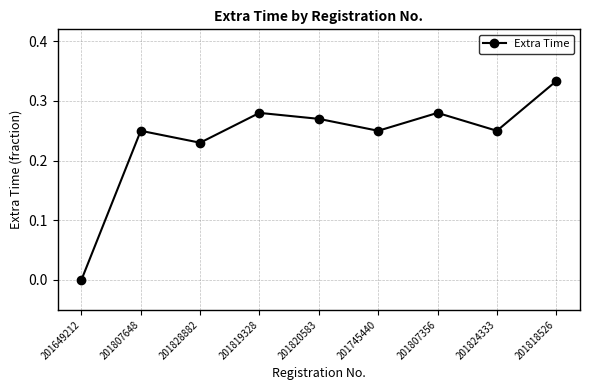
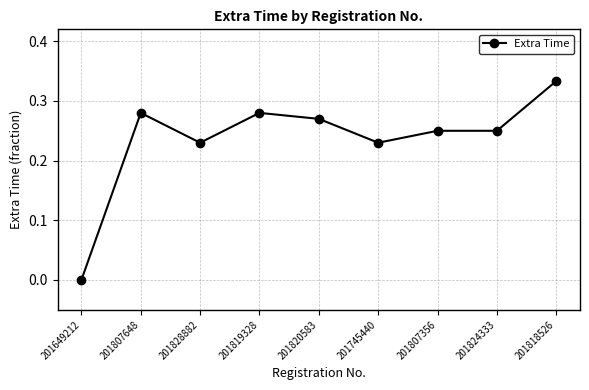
201807648: 0.25 -> 0.28
201745440: 0.25 -> 0.23
201807356: 0.28 -> 0.25
